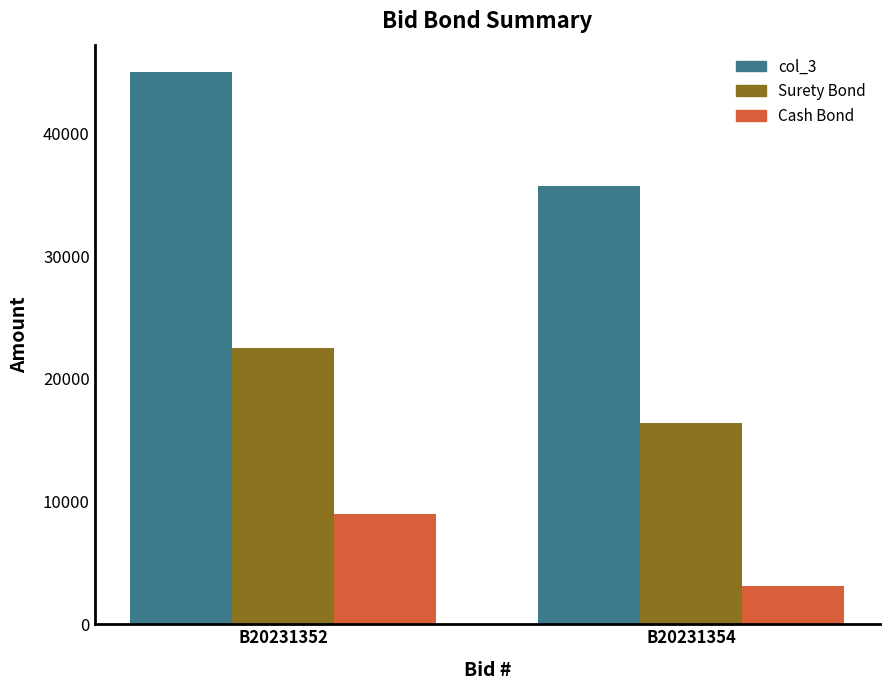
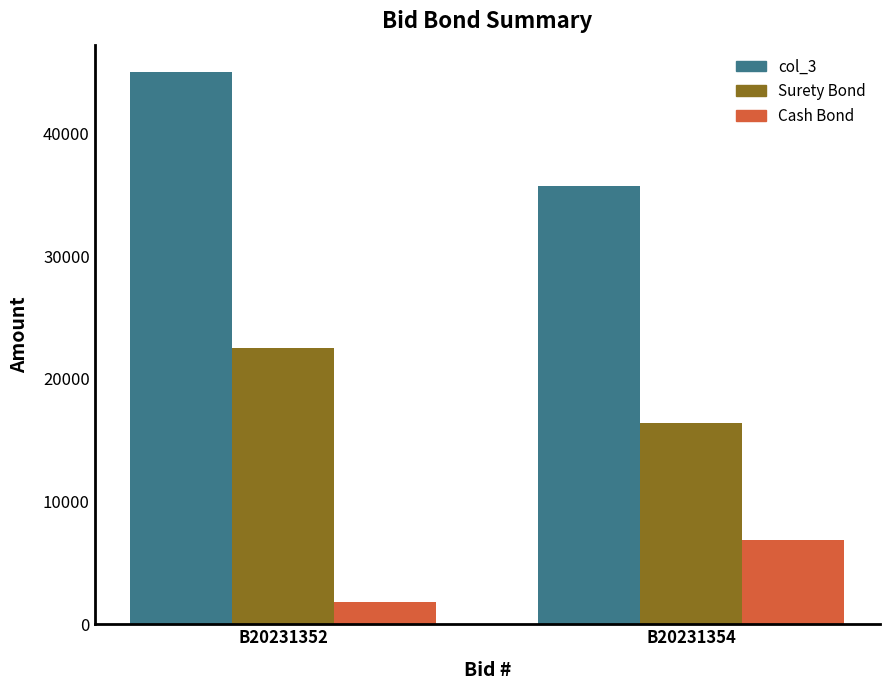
Cash Bond, B20231352: 9000 -> 1800
Cash Bond, B20231354: 3100 -> 6900
